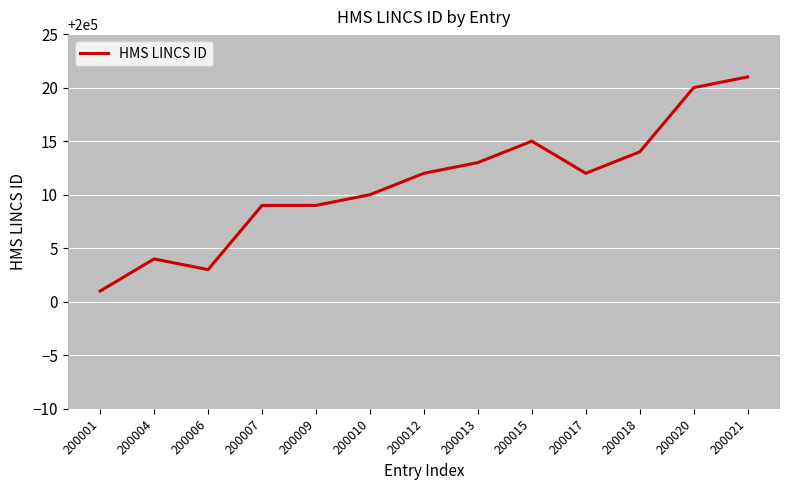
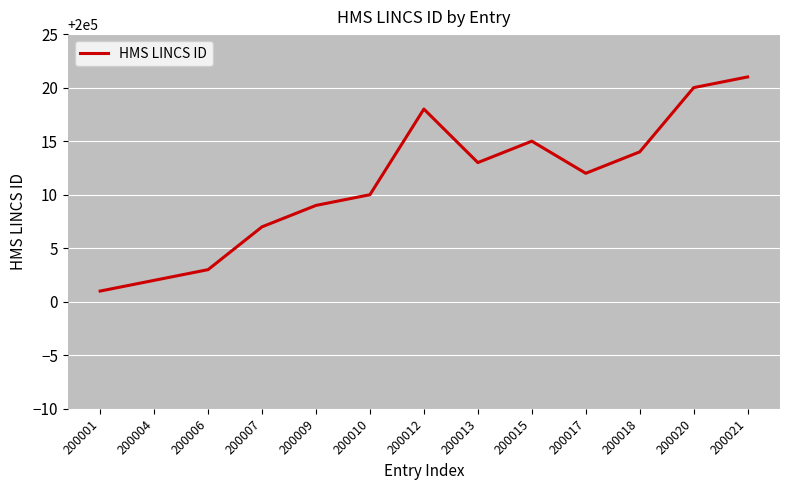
200004: 200004 -> 200002
200007: 200009 -> 200007
200012: 200012 -> 200018
